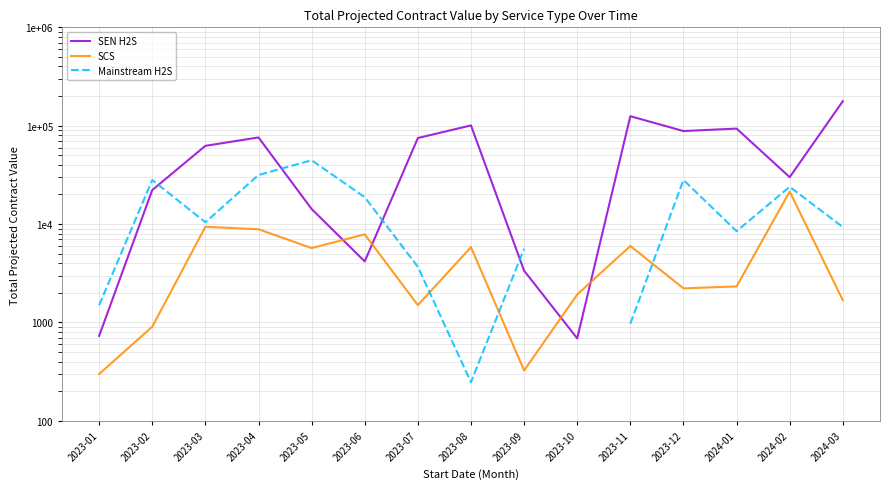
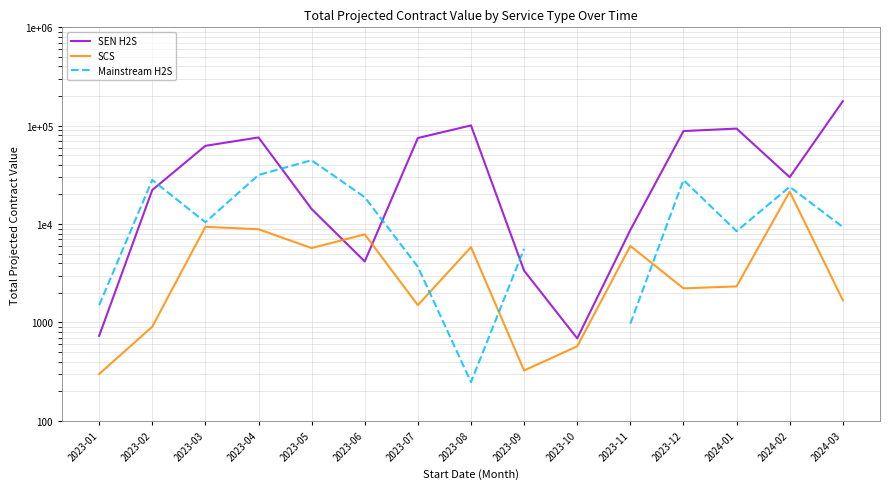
SCS, 2023-10: 1900 -> 600
SEN H2S, 2023-11: 120000 -> 9000
